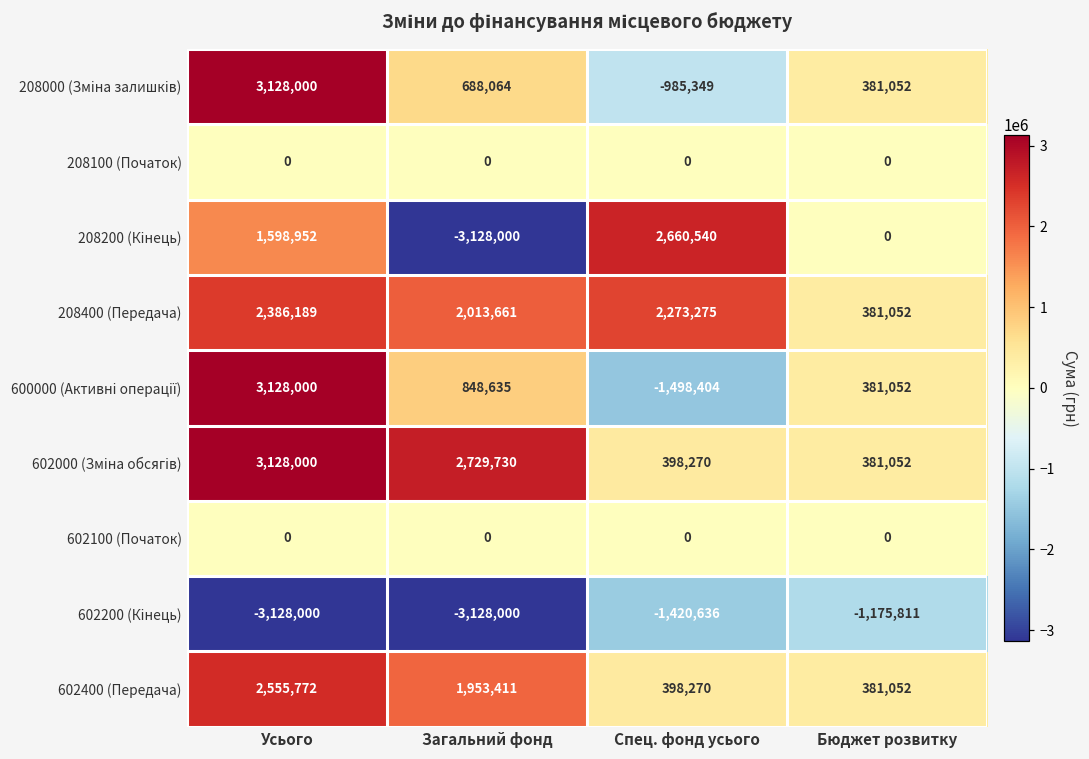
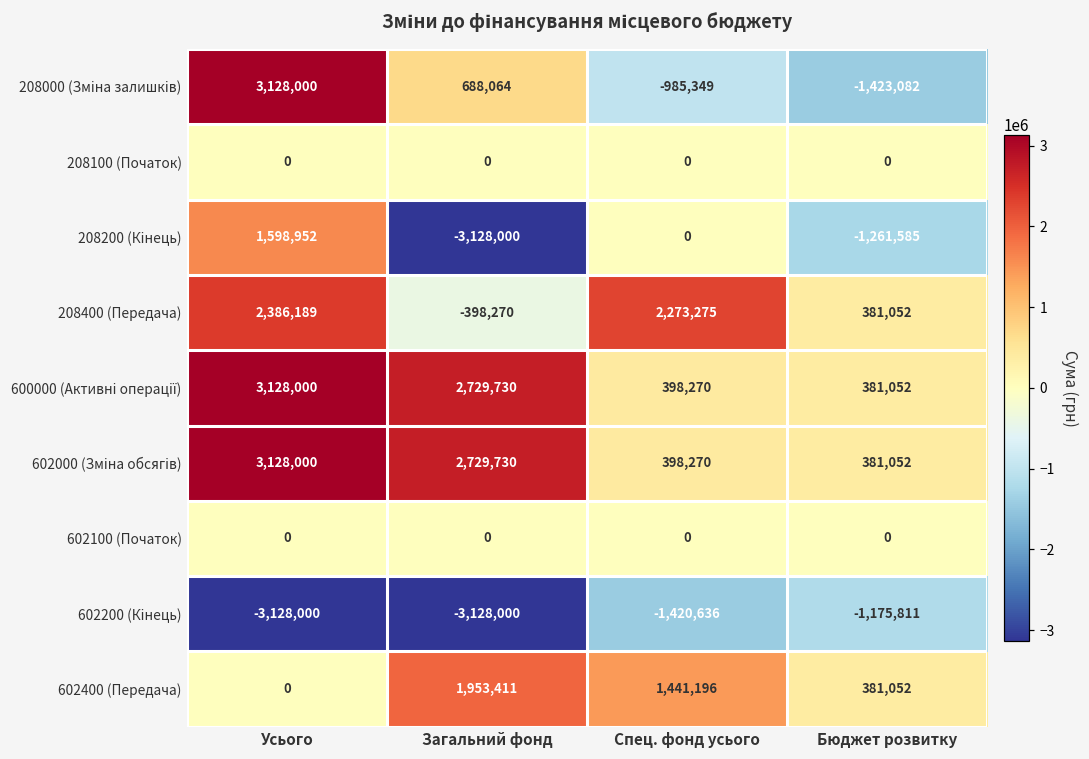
208000 (Зміна залишків), Бюджет розвитку: 381,052 -> -1,423,082
208200 (Кінець), Спец. фонд усього: 2,660,540 -> 0
208200 (Кінець), Бюджет розвитку: 0 -> -1,261,585
208400 (Передача), Загальний фонд: 2,013,661 -> -398,270
600000 (Активні операції), Загальний фонд: 848,635 -> 2,729,730
600000 (Активні операції), Спец. фонд усього: -1,498,404 -> 398,270
602400 (Передача), Усього: 2,555,772 -> 0
602400 (Передача), Спец. фонд усього: 398,270 -> 1,441,196
